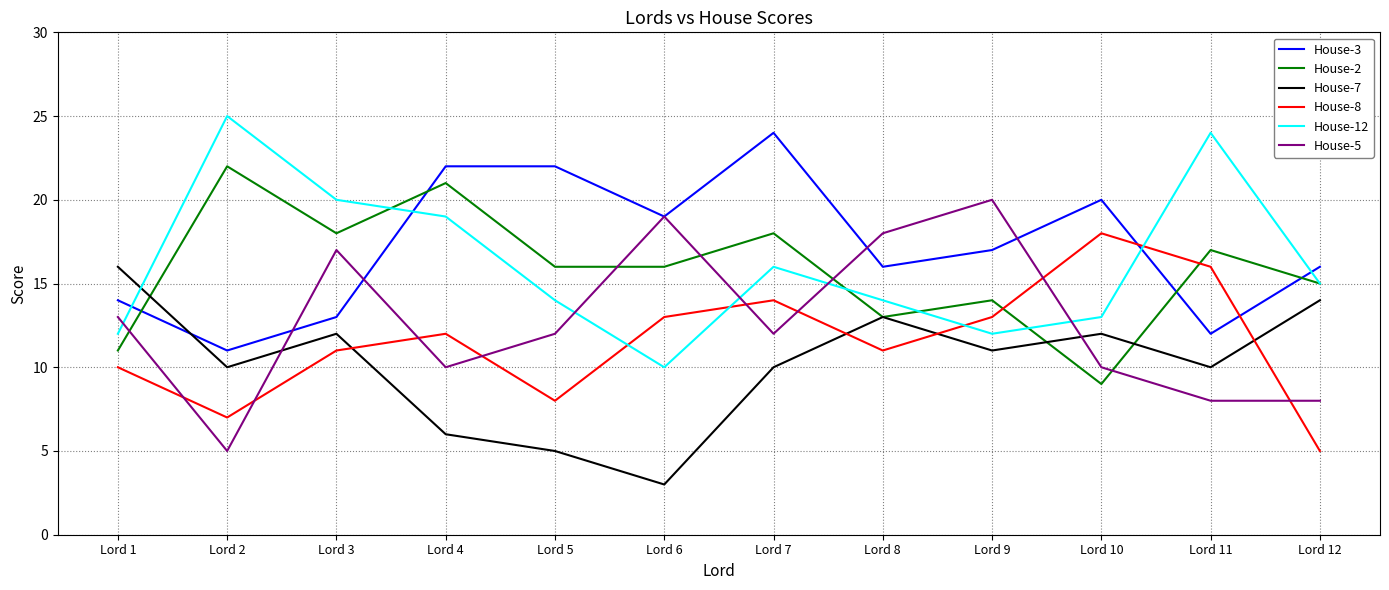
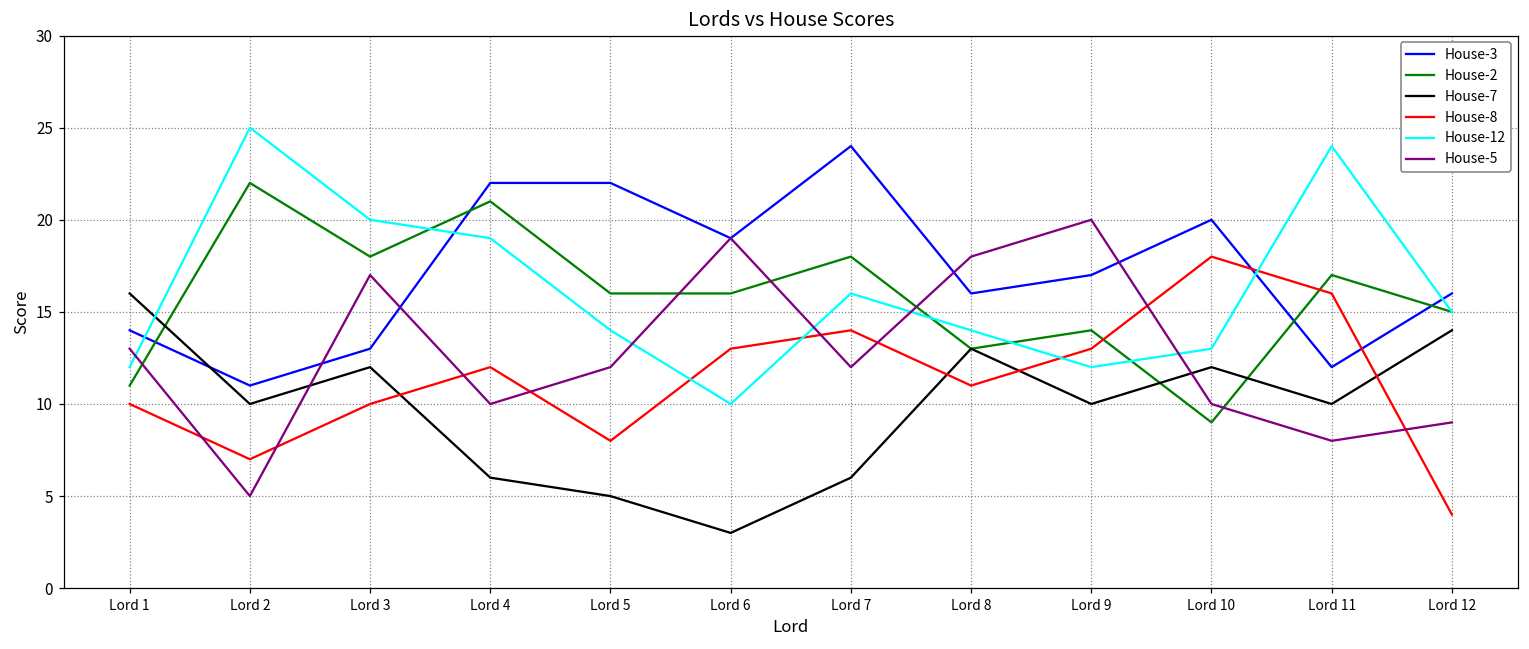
House-8, Lord 3: 11 -> 10
House-7, Lord 7: 10 -> 6
House-7, Lord 9: 11 -> 10
House-8, Lord 12: 5 -> 4
House-5, Lord 12: 8 -> 9
